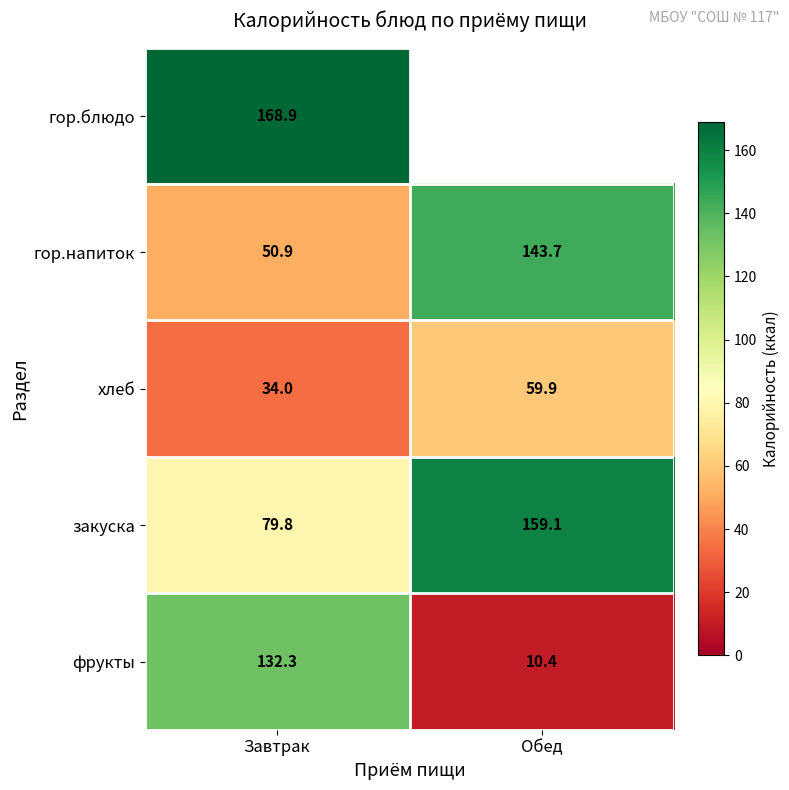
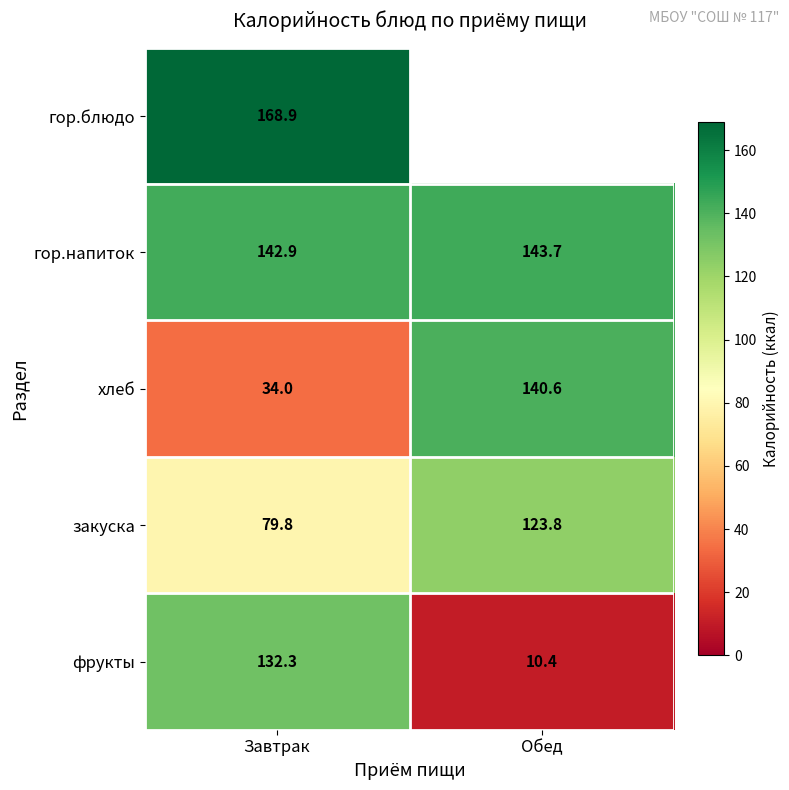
гор.напиток, Завтрак: 50.9 -> 142.9
хлеб, Обед: 59.9 -> 140.6
закуска, Обед: 159.1 -> 123.8
